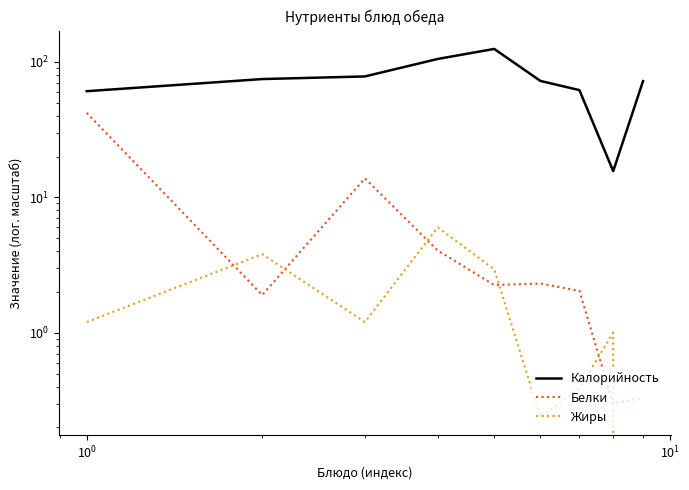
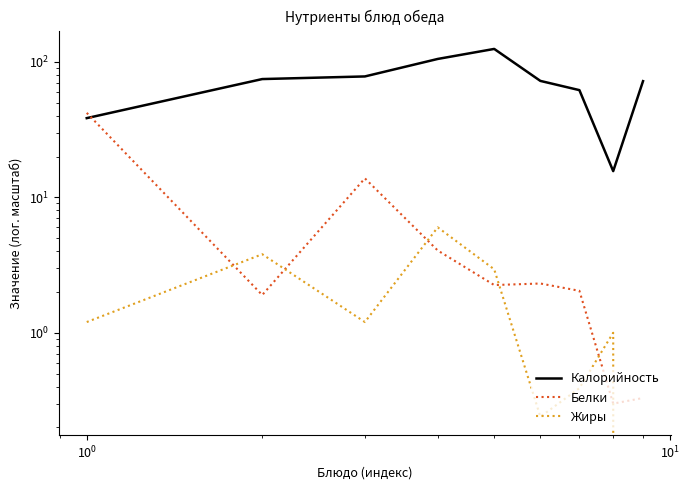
Калорийность, 10^0: 60 -> 38
